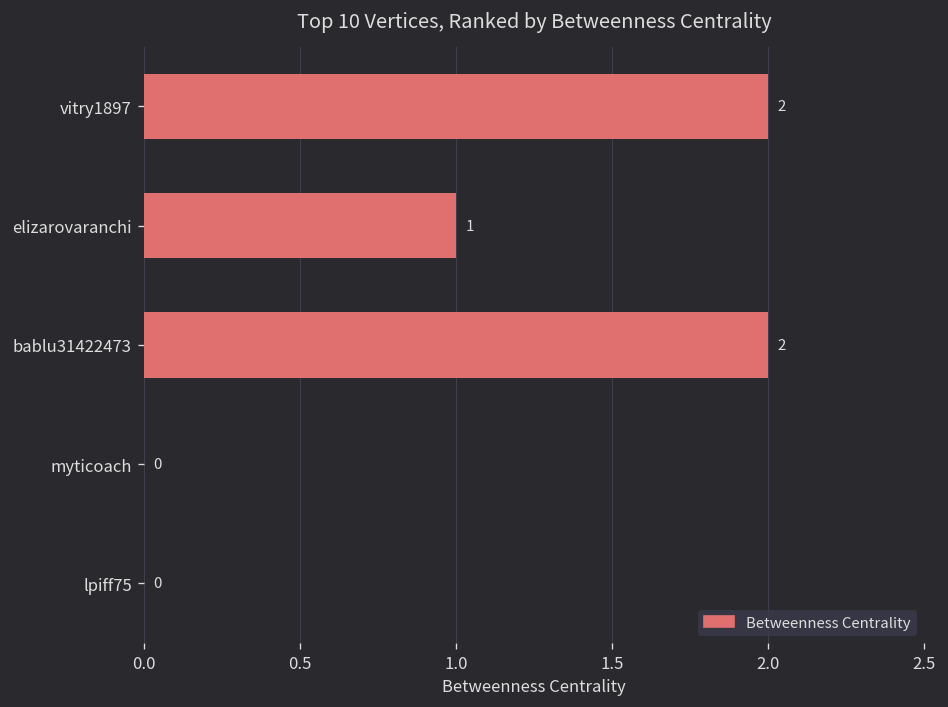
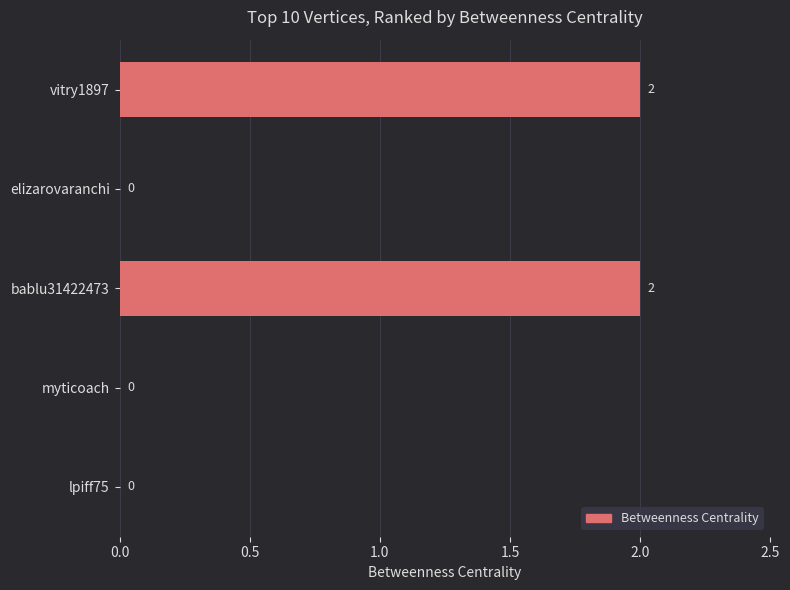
elizarovaranchi: 1 -> 0
